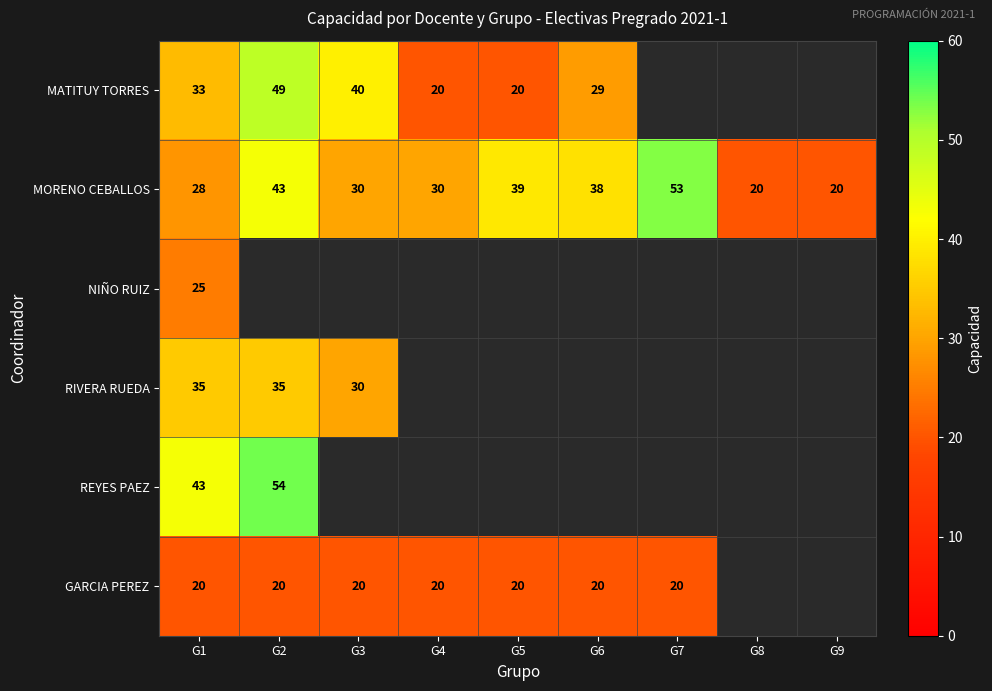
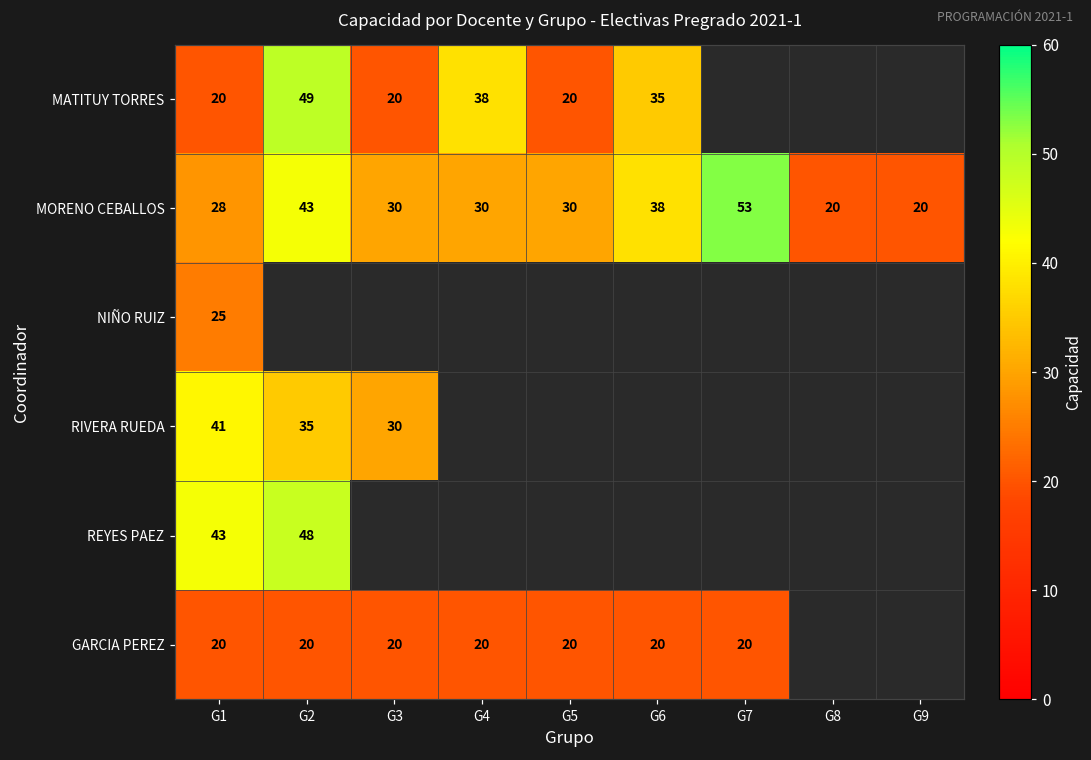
MATITUY TORRES, G1: 33 -> 20
MATITUY TORRES, G3: 40 -> 20
MATITUY TORRES, G4: 20 -> 38
MATITUY TORRES, G6: 29 -> 35
MORENO CEBALLOS, G5: 39 -> 30
RIVERA RUEDA, G1: 35 -> 41
REYES PAEZ, G2: 54 -> 48
